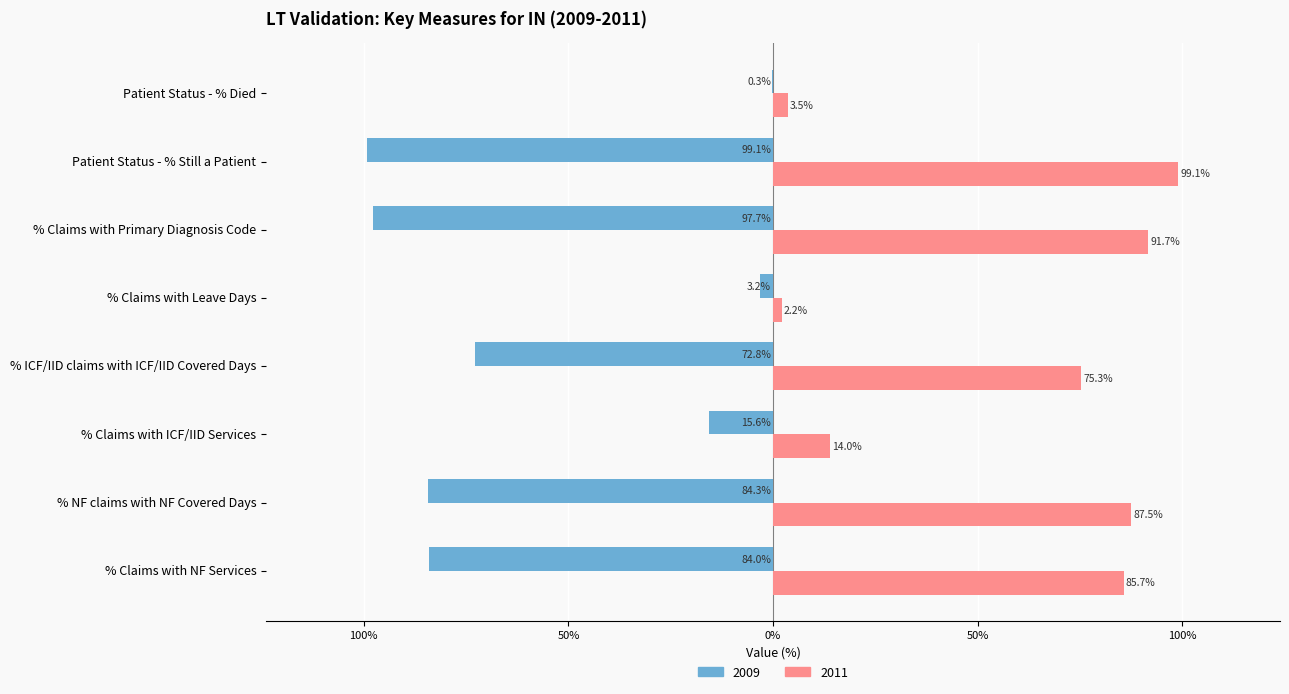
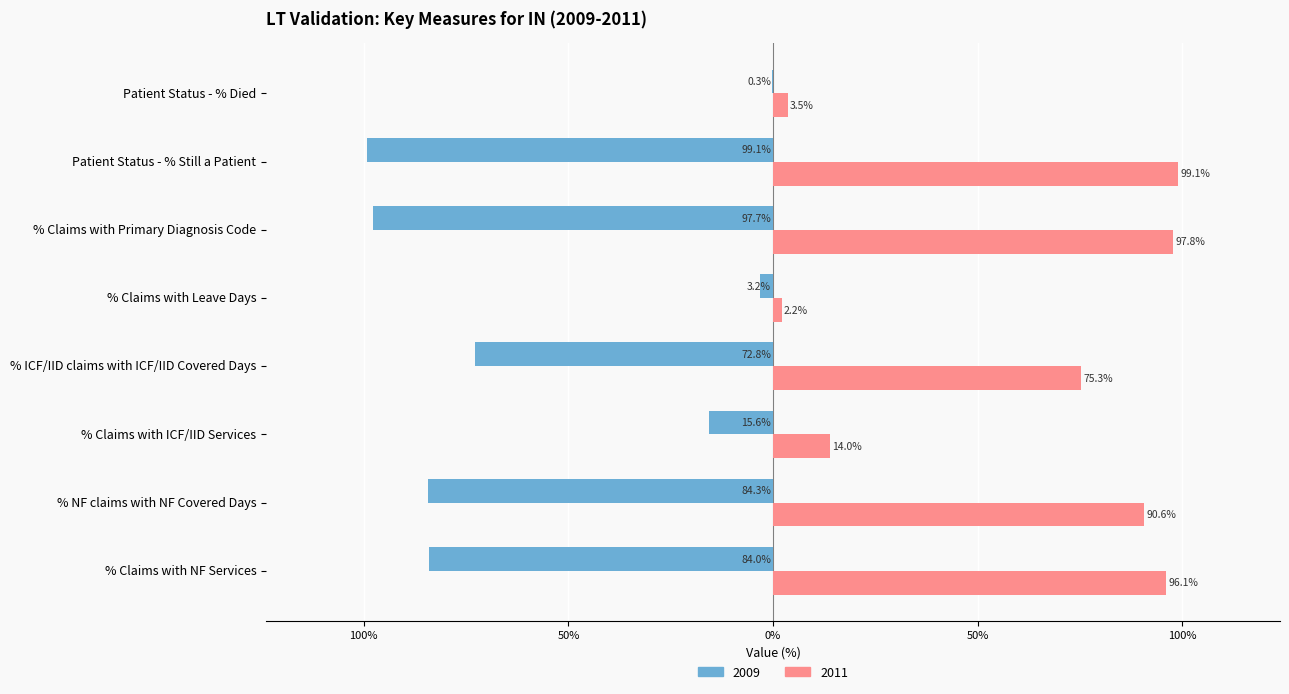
2011, % Claims with Primary Diagnosis Code: 91.7% -> 97.8%
2011, % NF claims with NF Covered Days: 87.5% -> 90.6%
2011, % Claims with NF Services: 85.7% -> 96.1%
